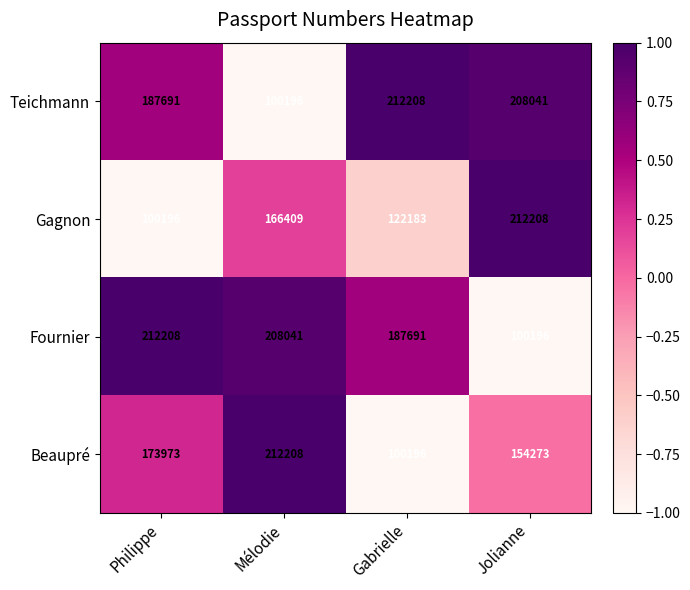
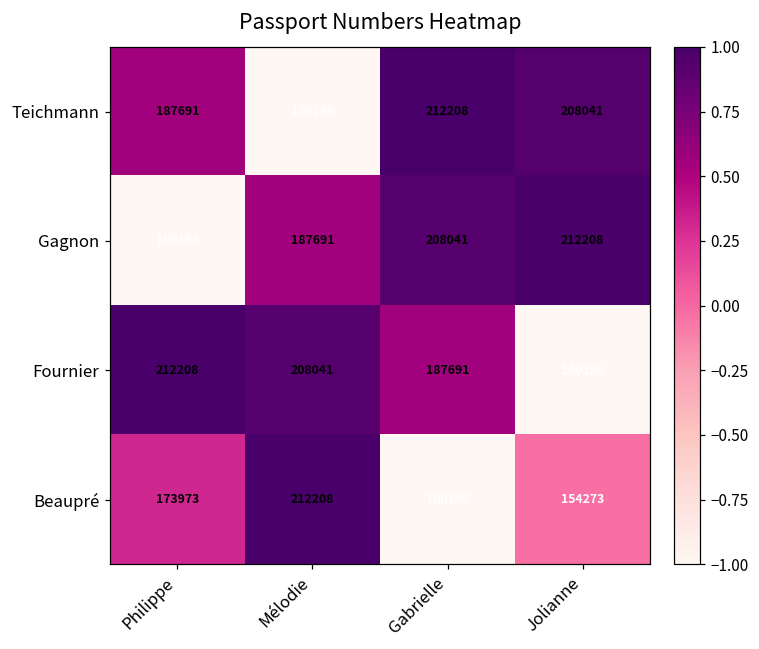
Gagnon, Mélodie: 166409 -> 187691
Gagnon, Gabrielle: 122183 -> 208041
